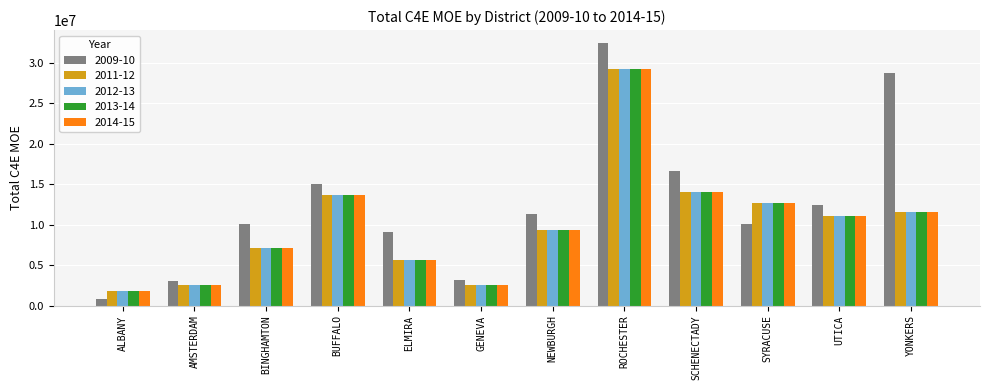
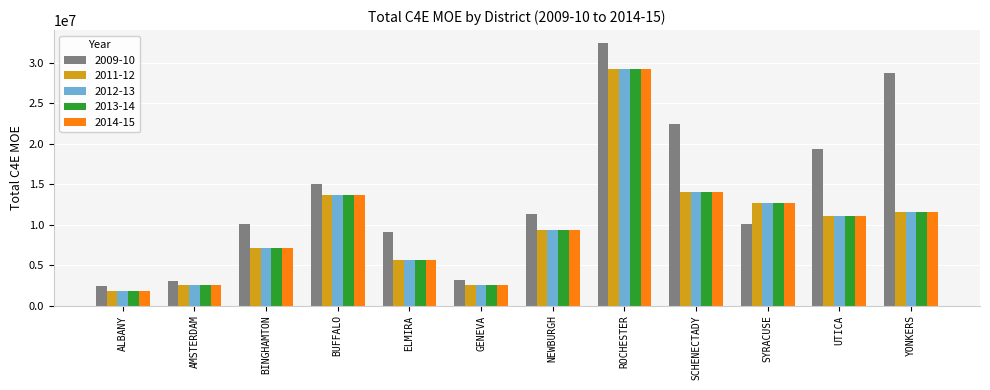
2009-10, ALBANY: 1000000 -> 2000000
2009-10, SCHENECTADY: 17000000 -> 22000000
2009-10, UTICA: 12000000 -> 19000000
